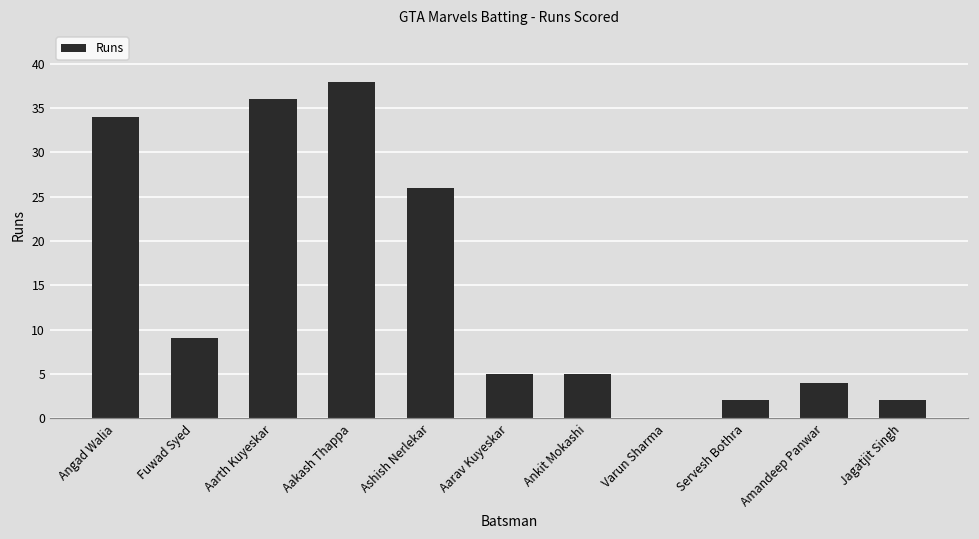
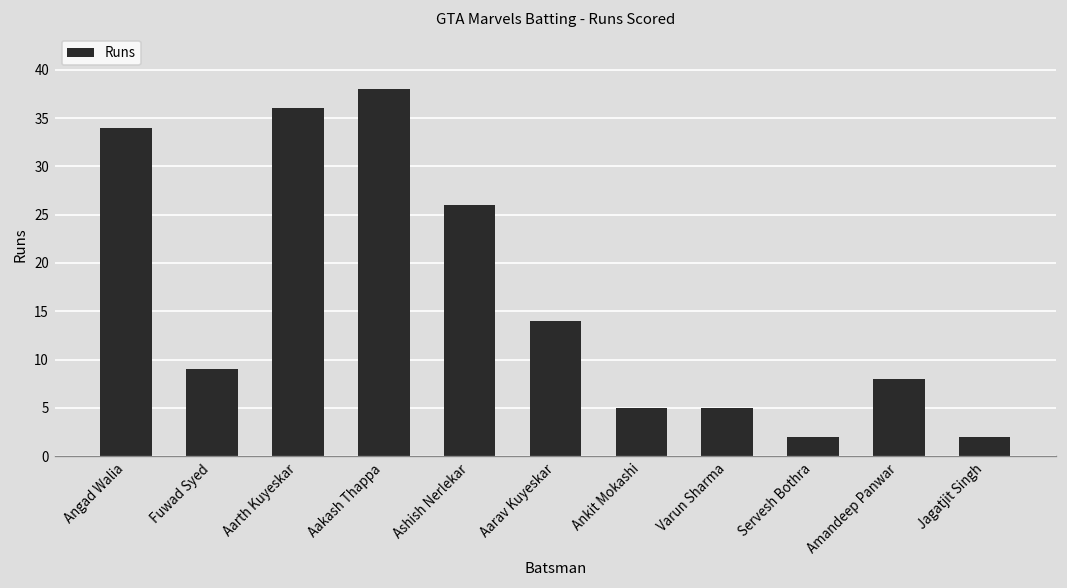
Aarav Kuyeskar: 5 -> 14
Varun Sharma: 0 -> 5
Amandeep Panwar: 4 -> 8
